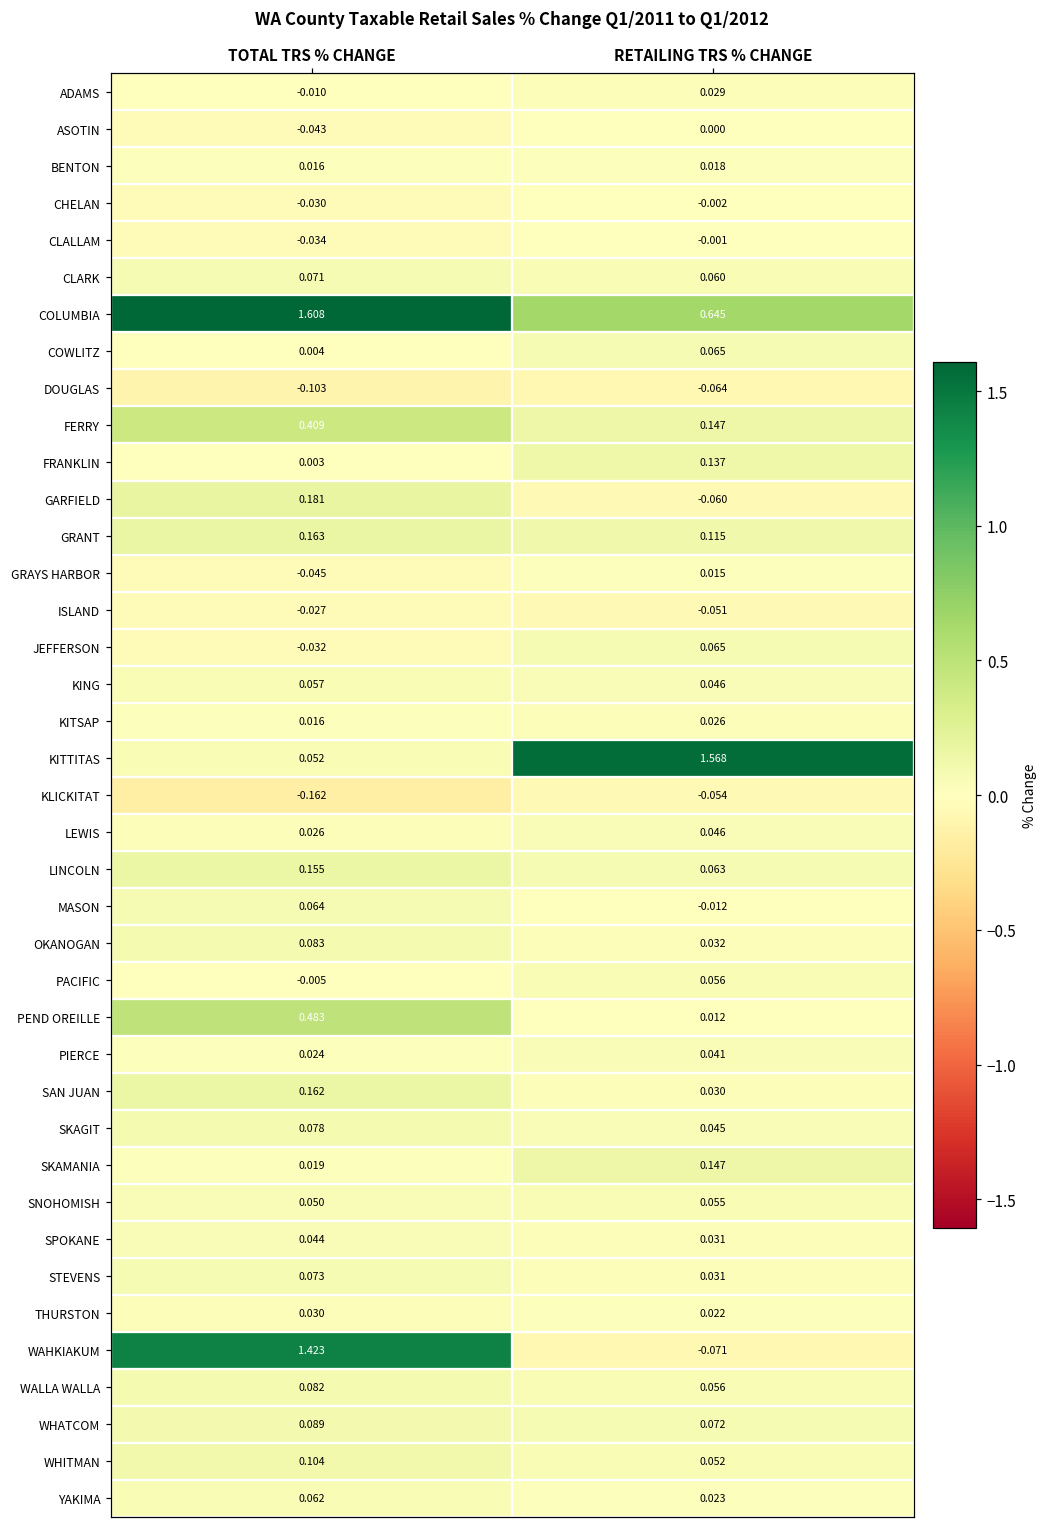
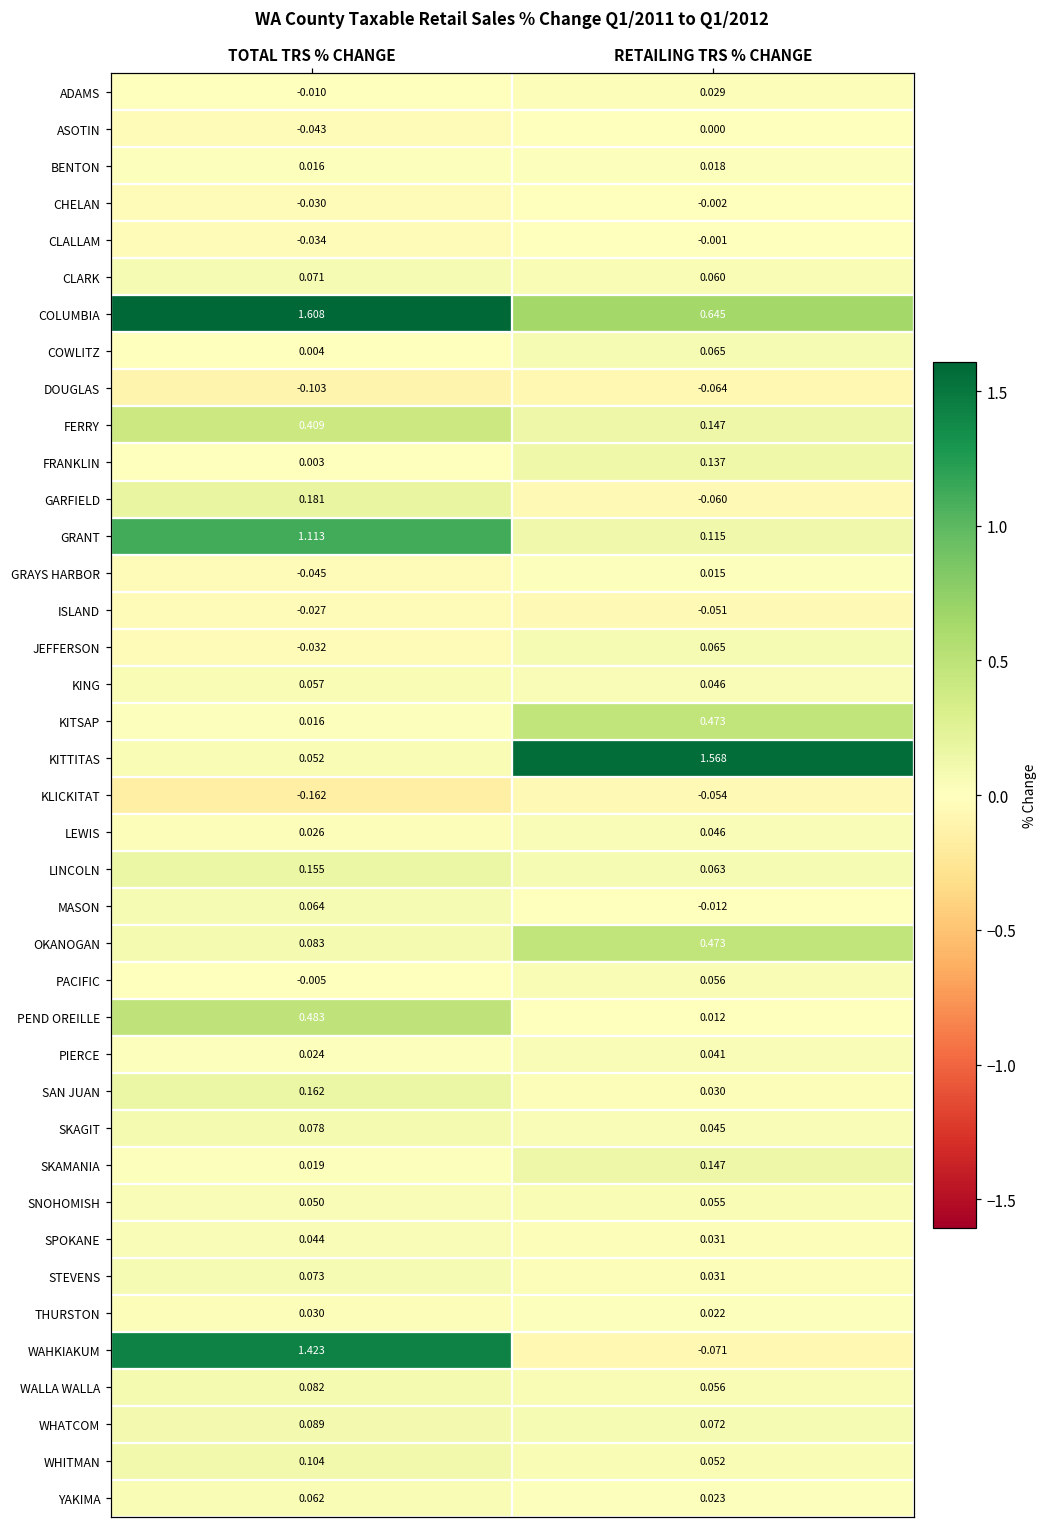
GRANT, TOTAL TRS % CHANGE: 0.163 -> 1.113
KITSAP, RETAILING TRS % CHANGE: 0.026 -> 0.473
OKANOGAN, RETAILING TRS % CHANGE: 0.032 -> 0.473
